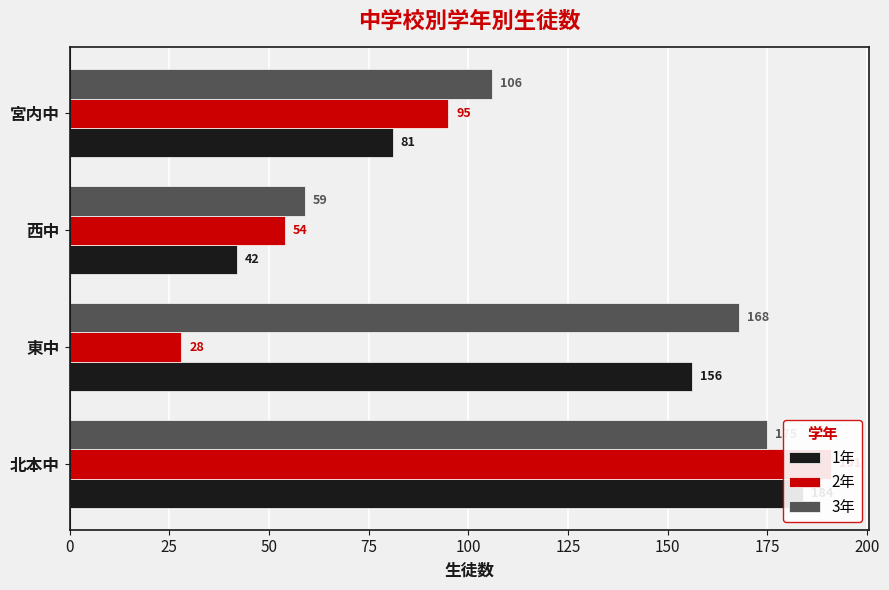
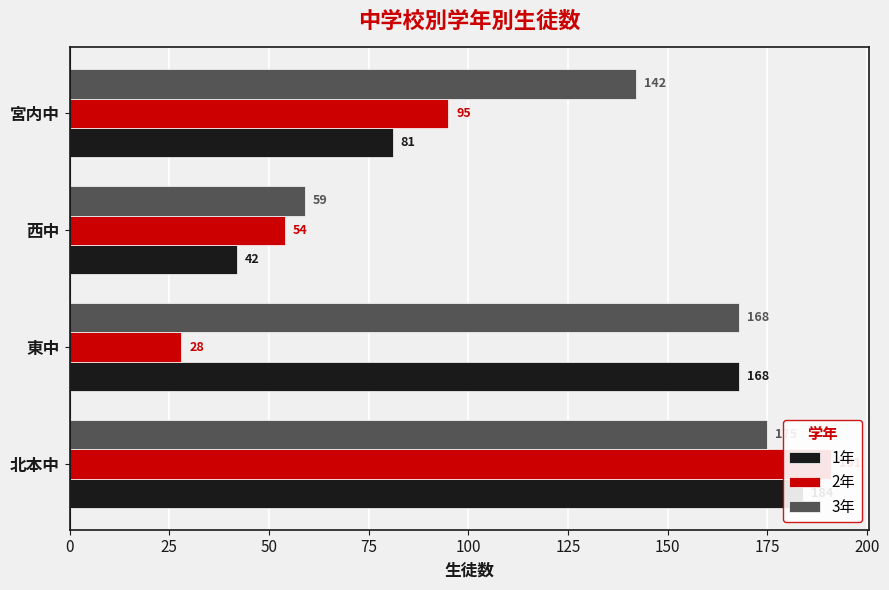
3年, 宮内中: 106 -> 142
1年, 東中: 156 -> 168
